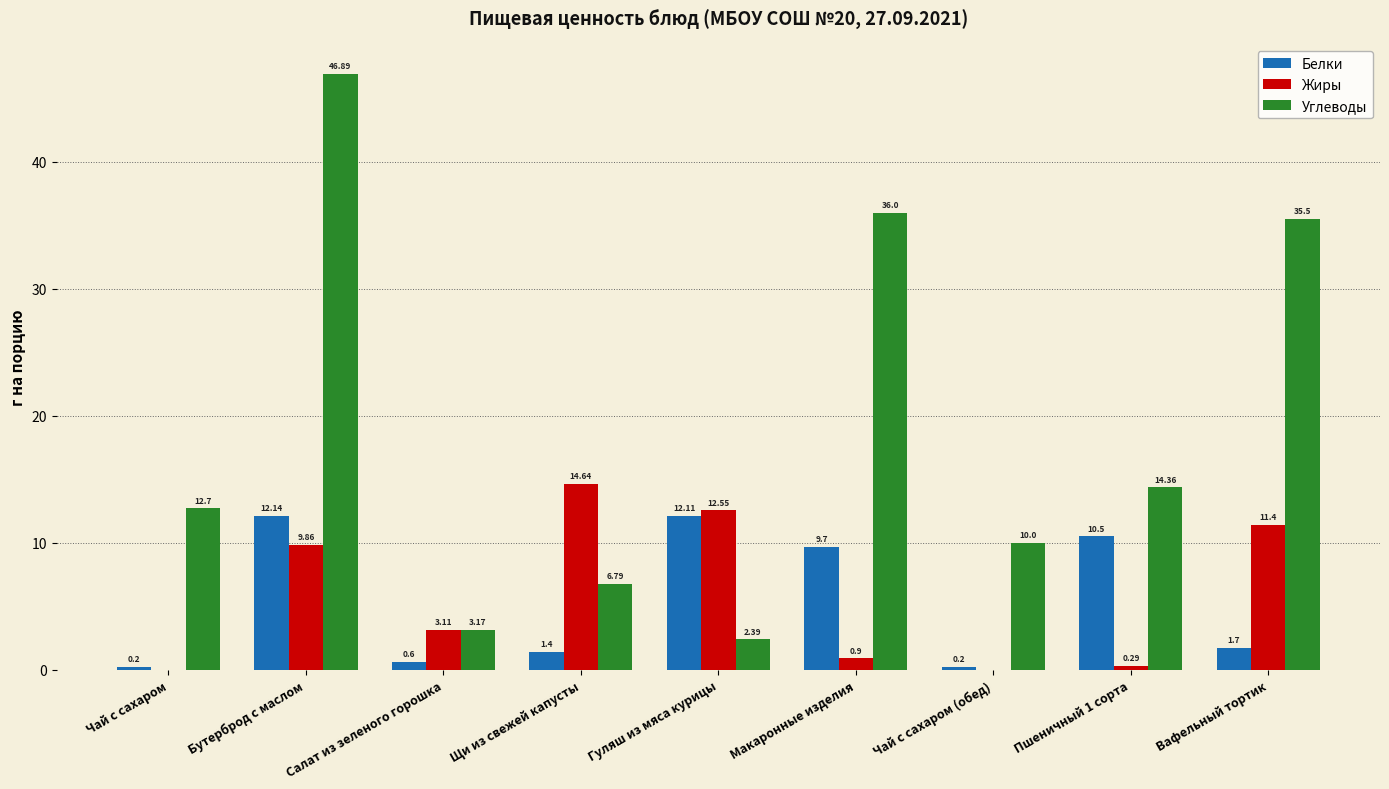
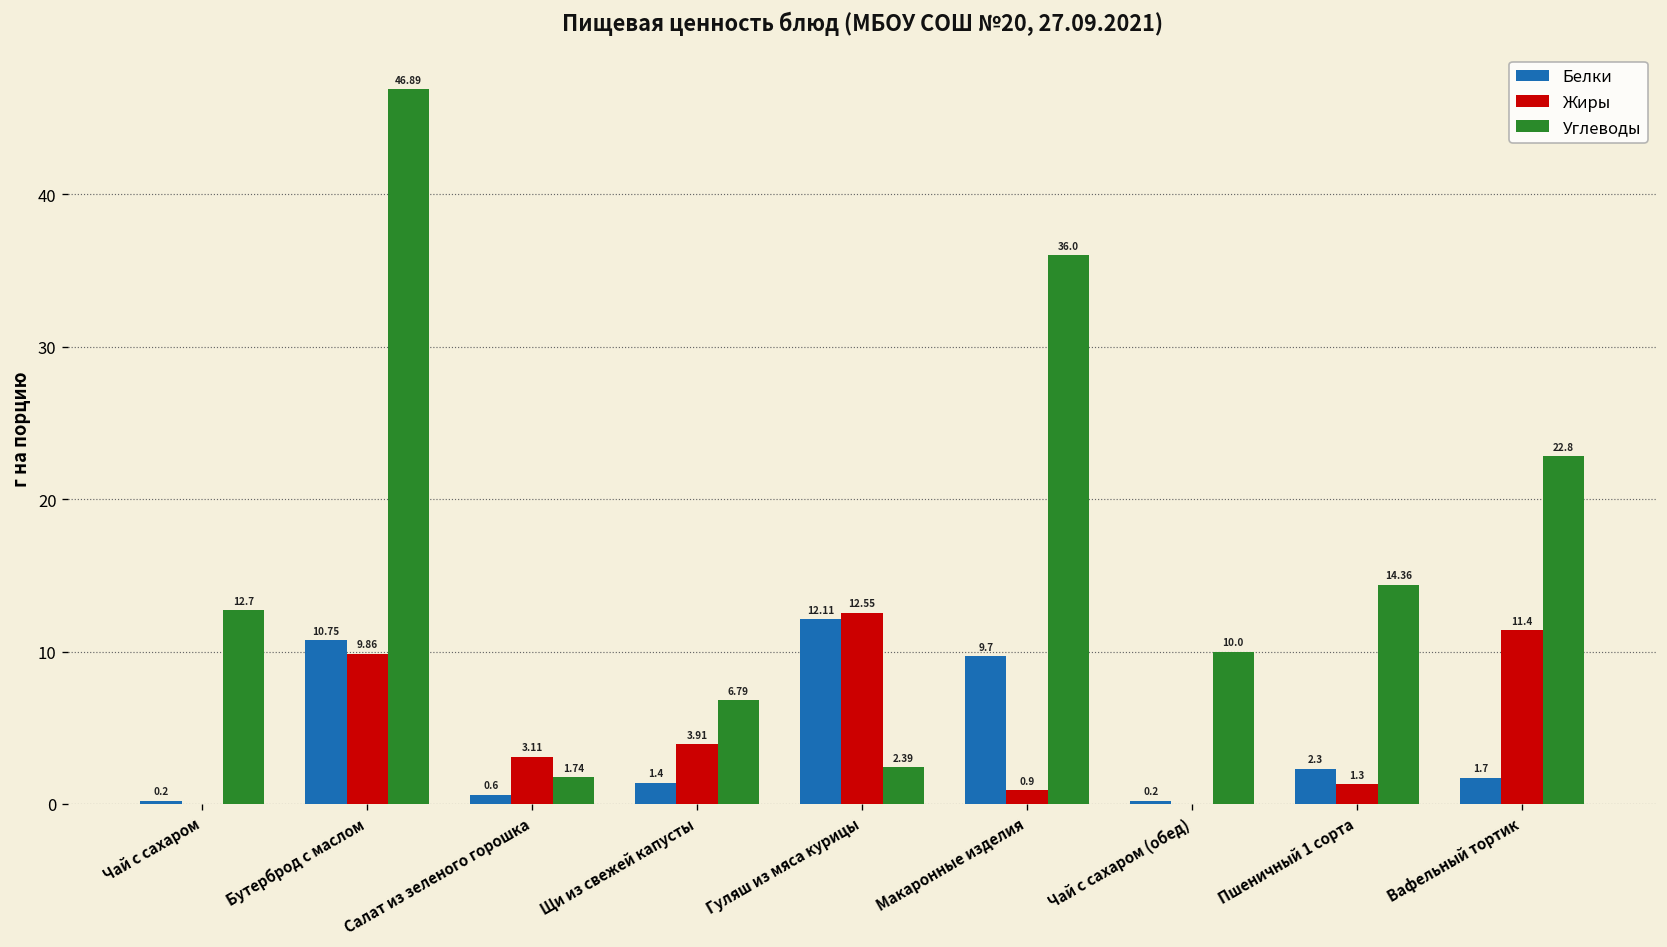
Белки, Бутерброд с маслом: 12.14 -> 10.75
Углеводы, Салат из зеленого горошка: 3.17 -> 1.74
Жиры, Щи из свежей капусты: 14.64 -> 3.91
Белки, Пшеничный 1 сорта: 10.5 -> 2.3
Жиры, Пшеничный 1 сорта: 0.29 -> 1.3
Углеводы, Вафельный тортик: 35.5 -> 22.8
